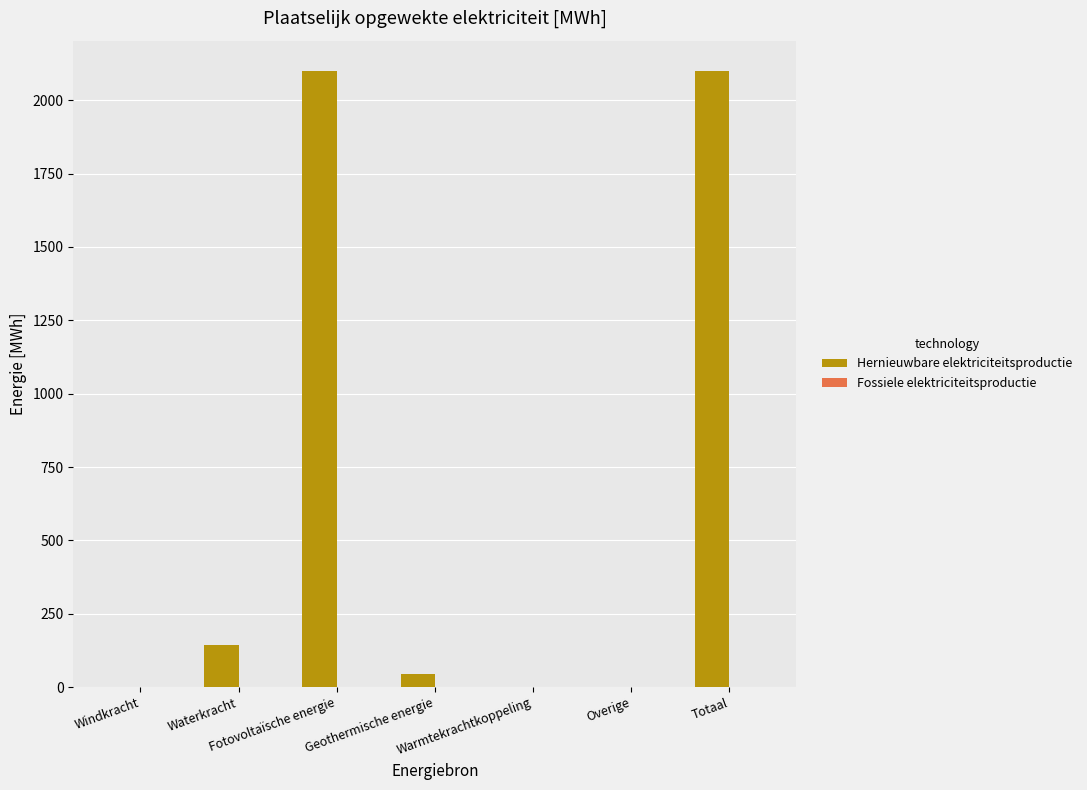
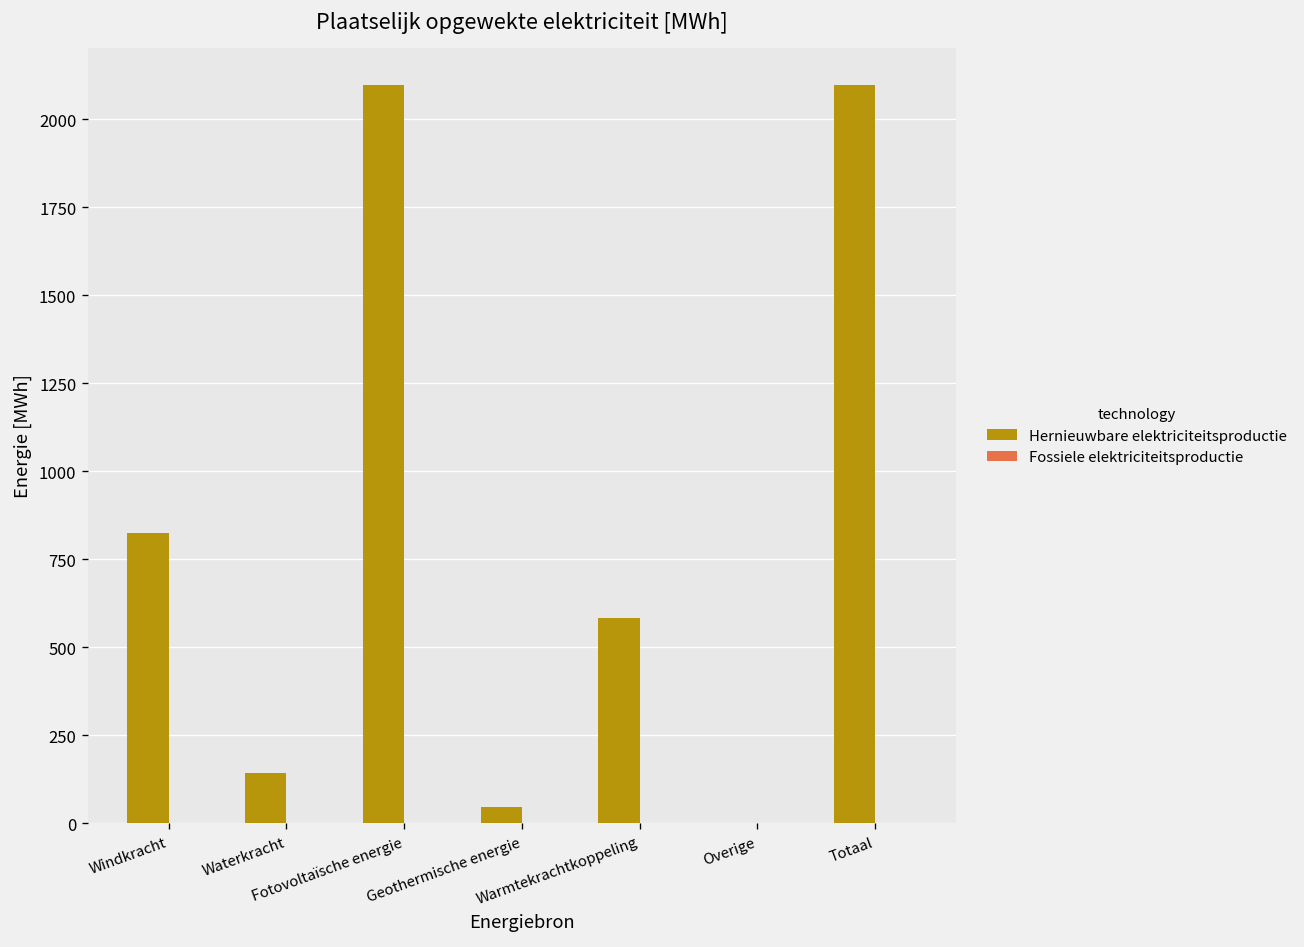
Hernieuwbare elektriciteitsproductie, Windkracht: 0 -> 830
Hernieuwbare elektriciteitsproductie, Warmtekrachtkoppeling: 0 -> 580
